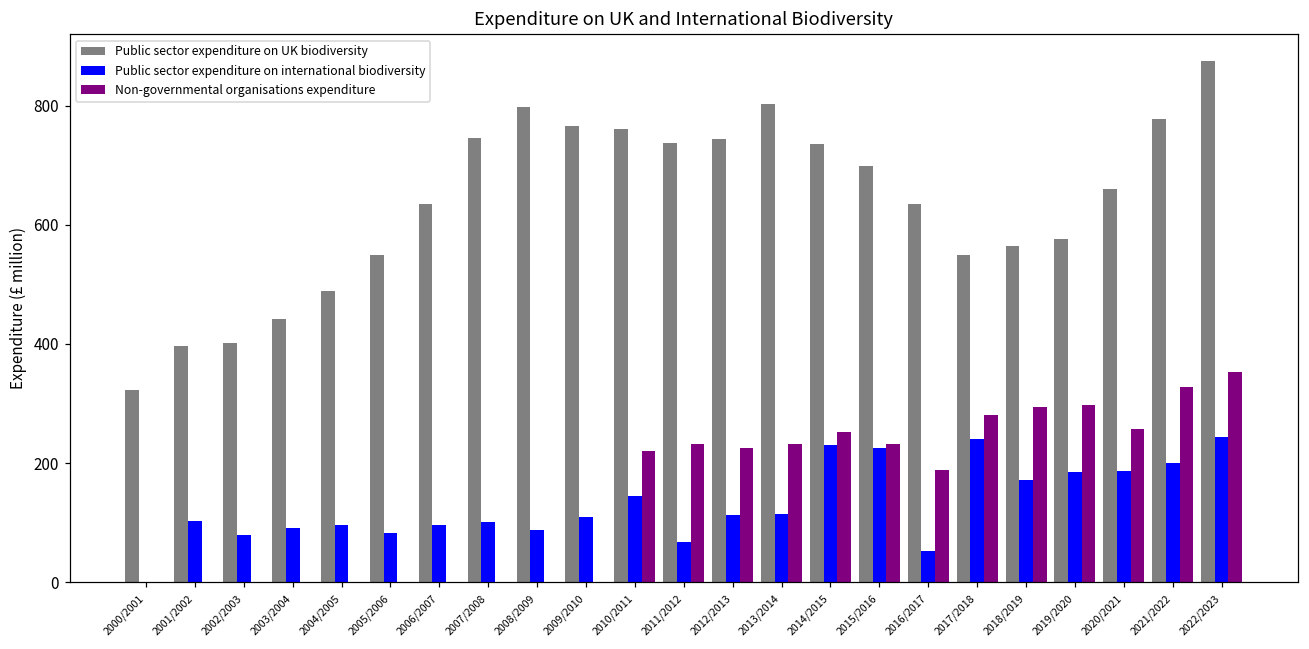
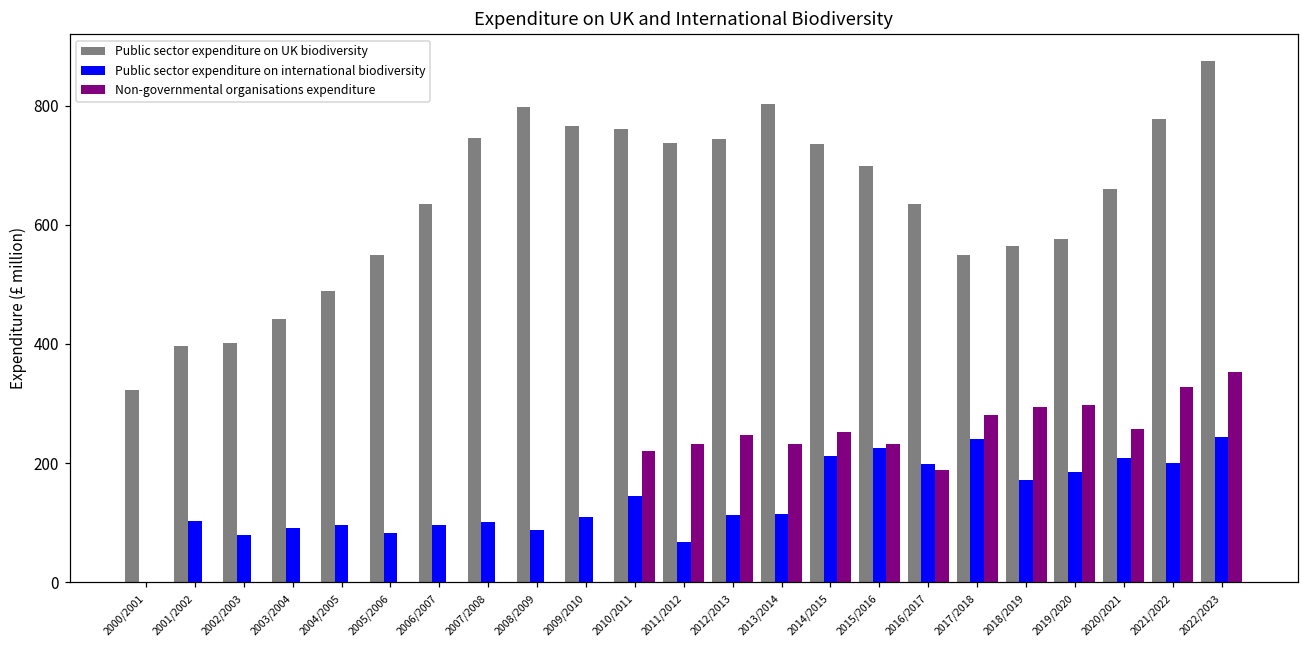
Non-governmental organisations expenditure, 2012/2013: 230 -> 250
Public sector expenditure on international biodiversity, 2014/2015: 230 -> 210
Public sector expenditure on international biodiversity, 2016/2017: 50 -> 200
Public sector expenditure on international biodiversity, 2020/2021: 190 -> 210
